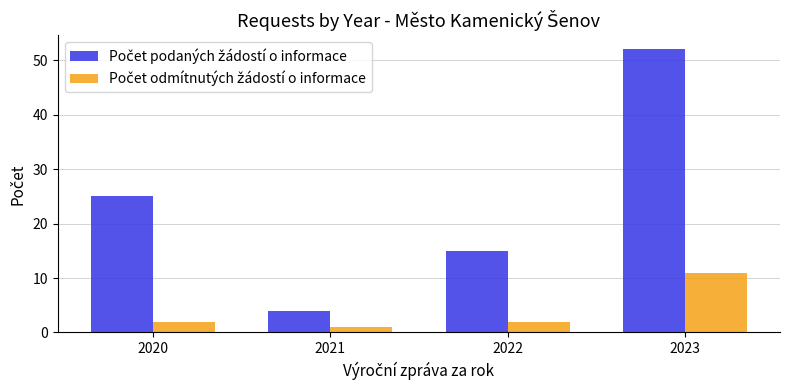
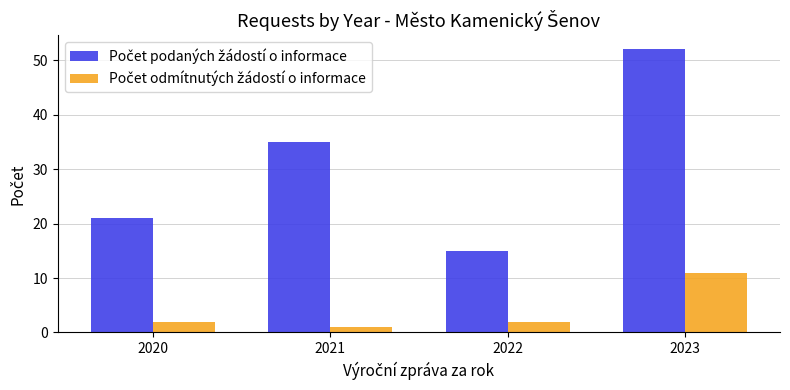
Počet podaných žádostí o informace, 2020: 25 -> 21
Počet podaných žádostí o informace, 2021: 4 -> 35
